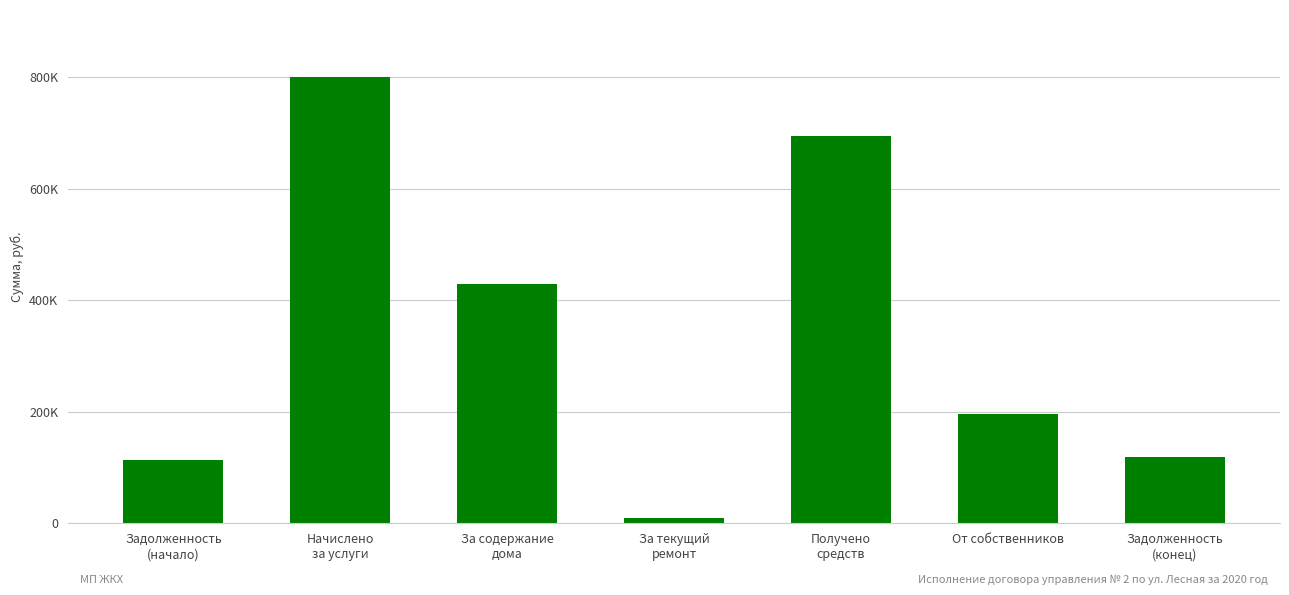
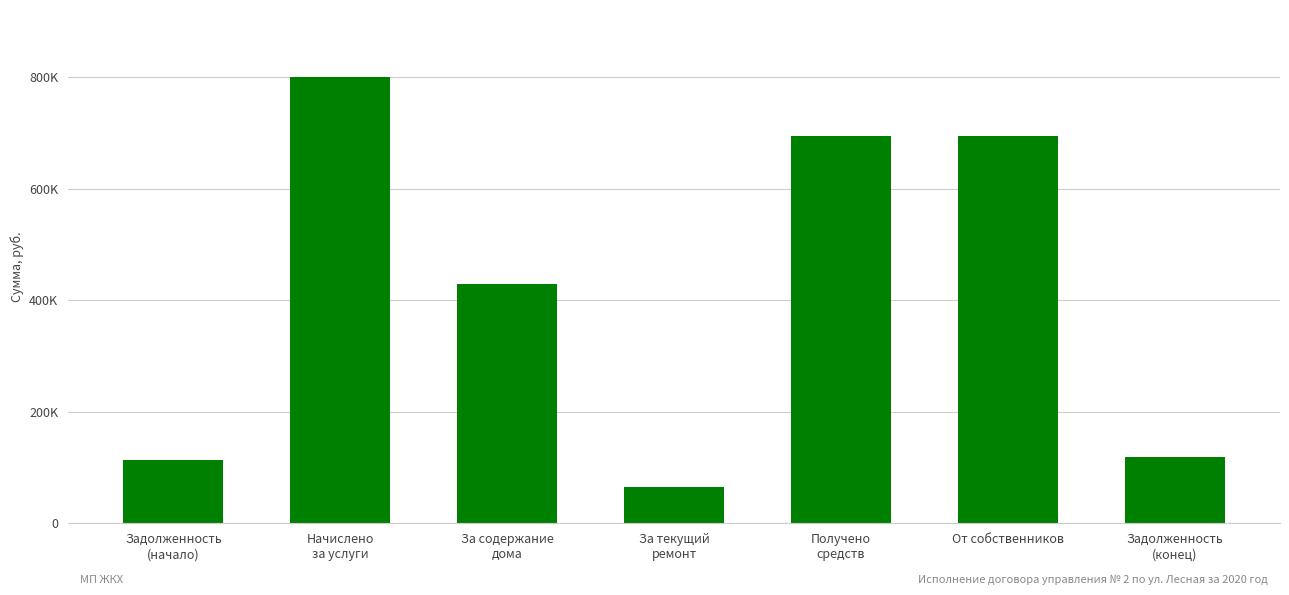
За текущий ремонт: 10000 -> 70000
От собственников: 200000 -> 700000
